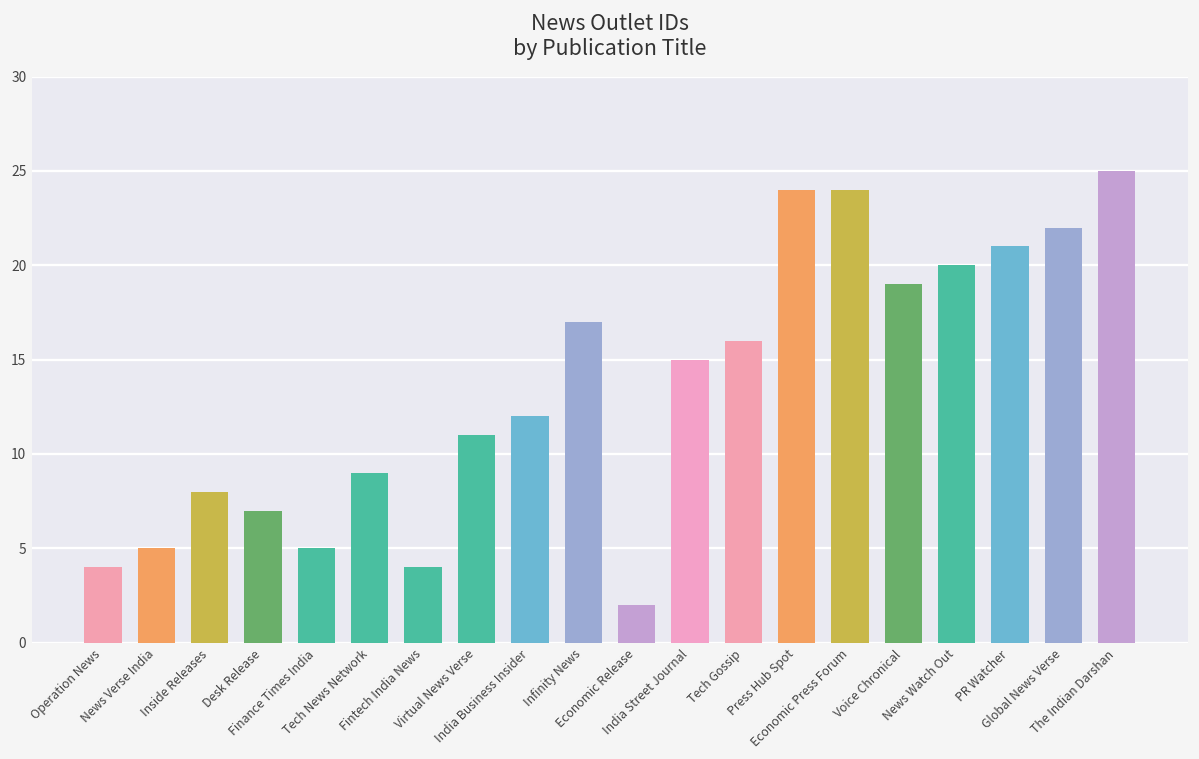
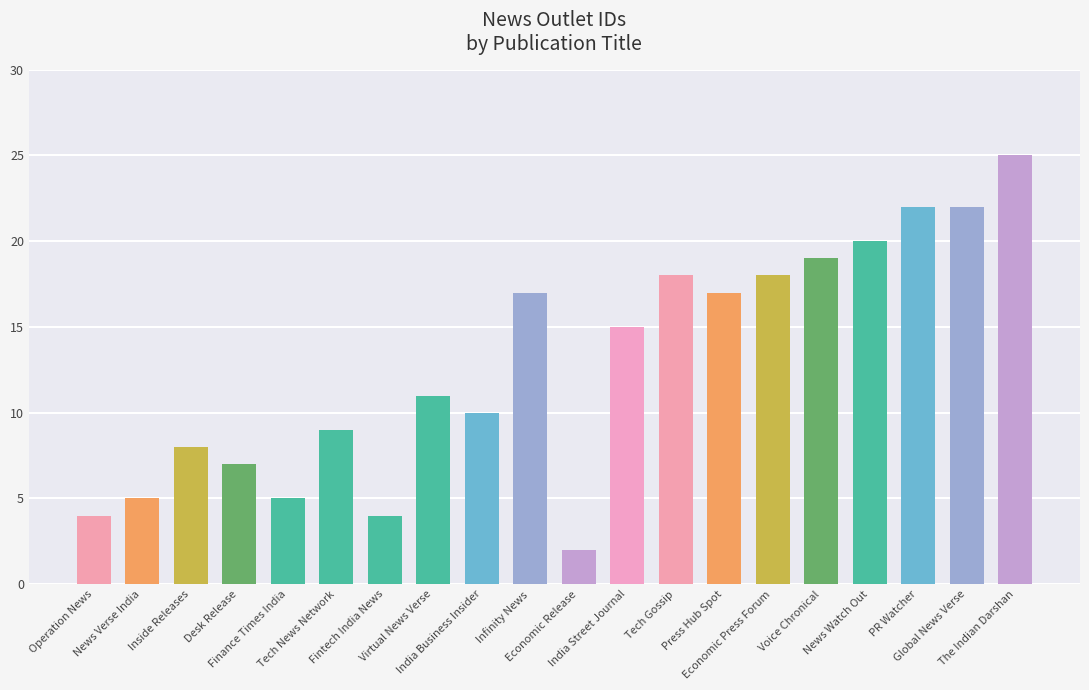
India Business Insider: 12 -> 10
Tech Gossip: 16 -> 18
Press Hub Spot: 24 -> 17
Economic Press Forum: 24 -> 18
PR Watcher: 21 -> 22
